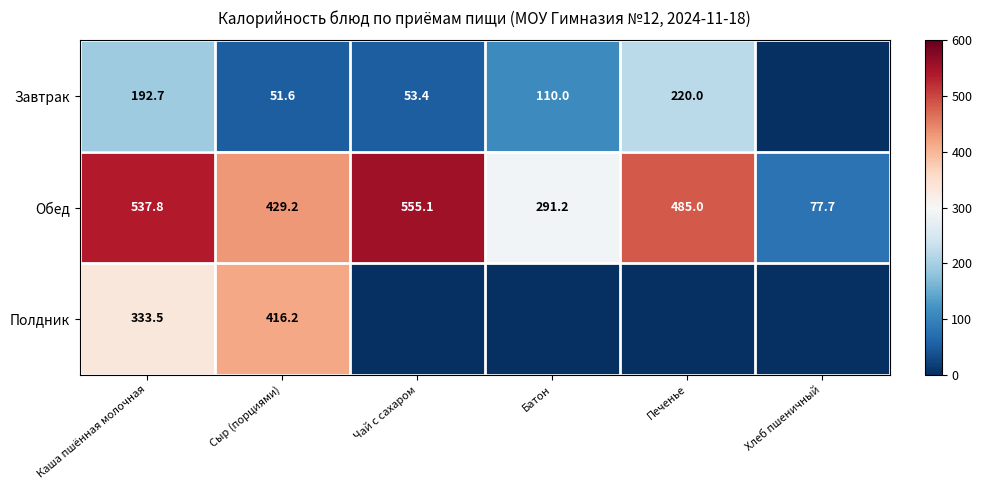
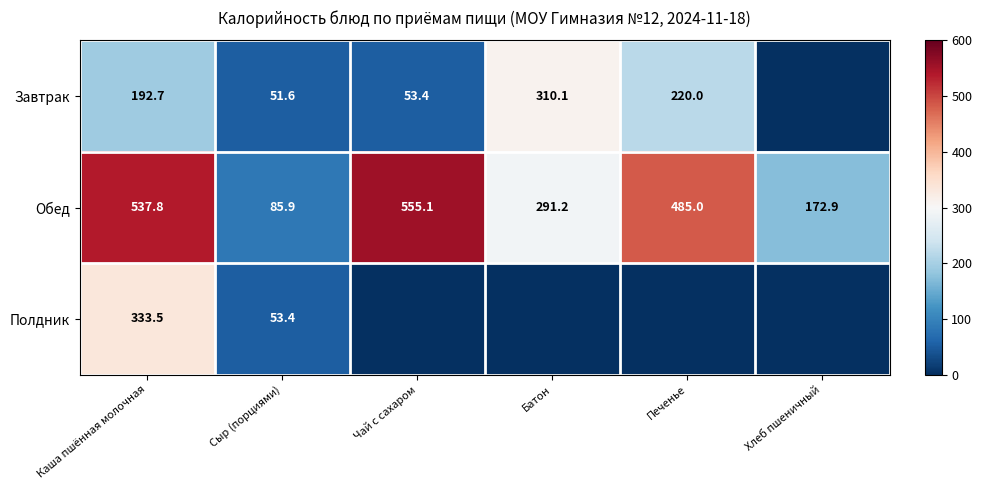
Завтрак, Батон: 110.0 -> 310.1
Обед, Сыр (порциями): 429.2 -> 85.9
Обед, Хлеб пшеничный: 77.7 -> 172.9
Полдник, Сыр (порциями): 416.2 -> 53.4
